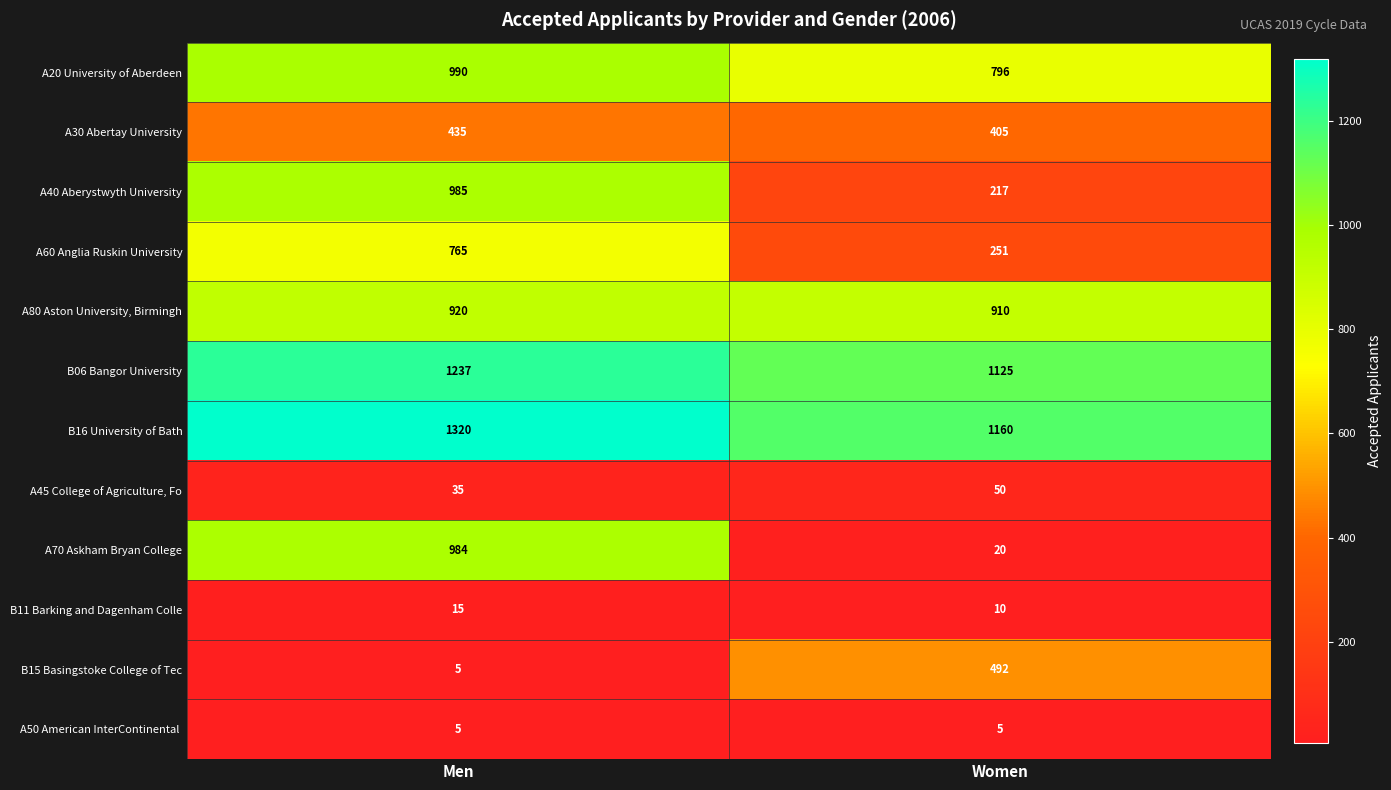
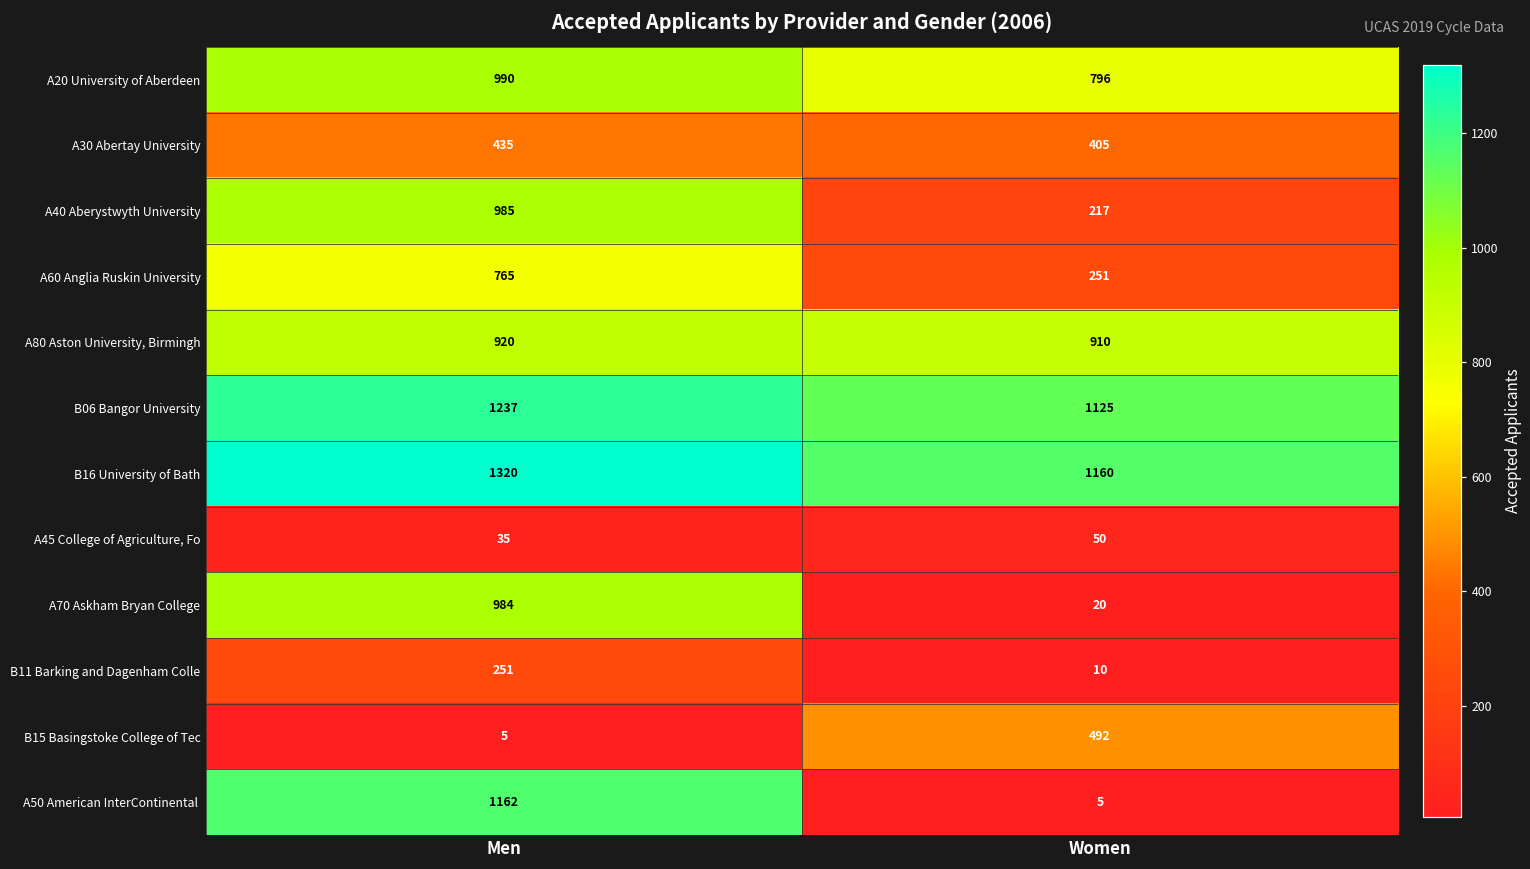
B11 Barking and Dagenham Colle, Men: 15 -> 251
A50 American InterContinental, Men: 5 -> 1162
